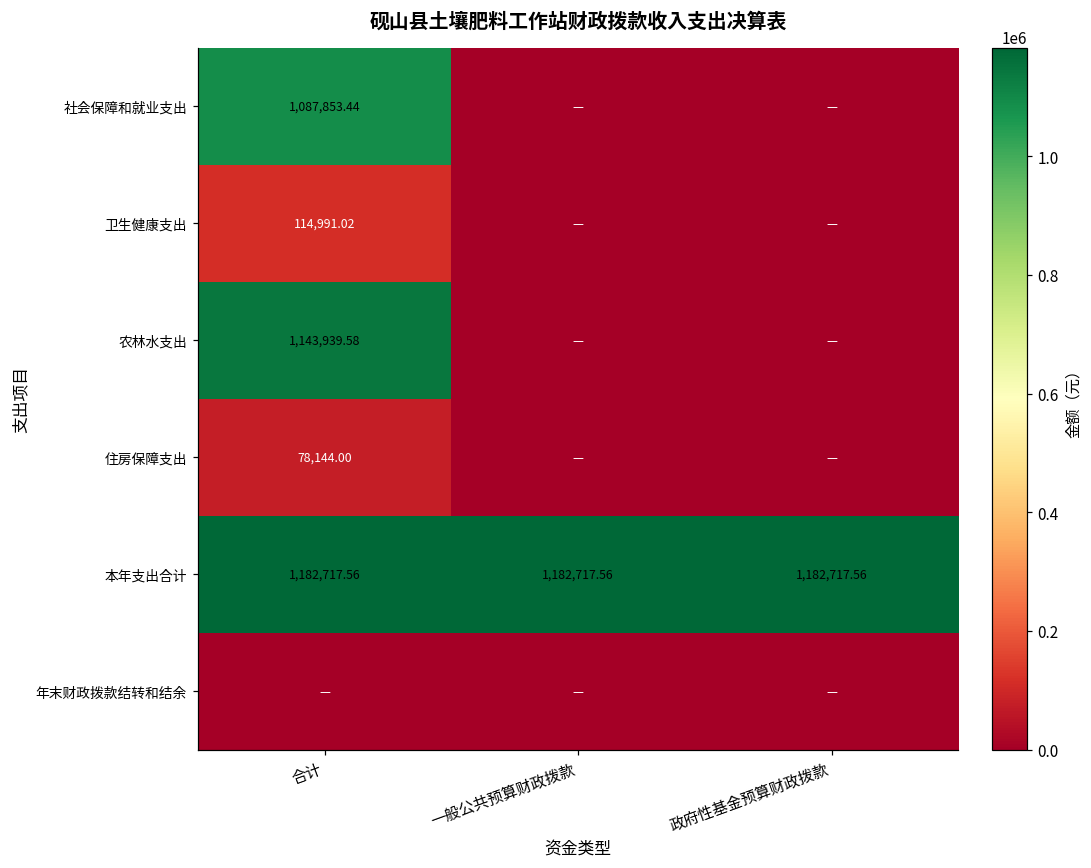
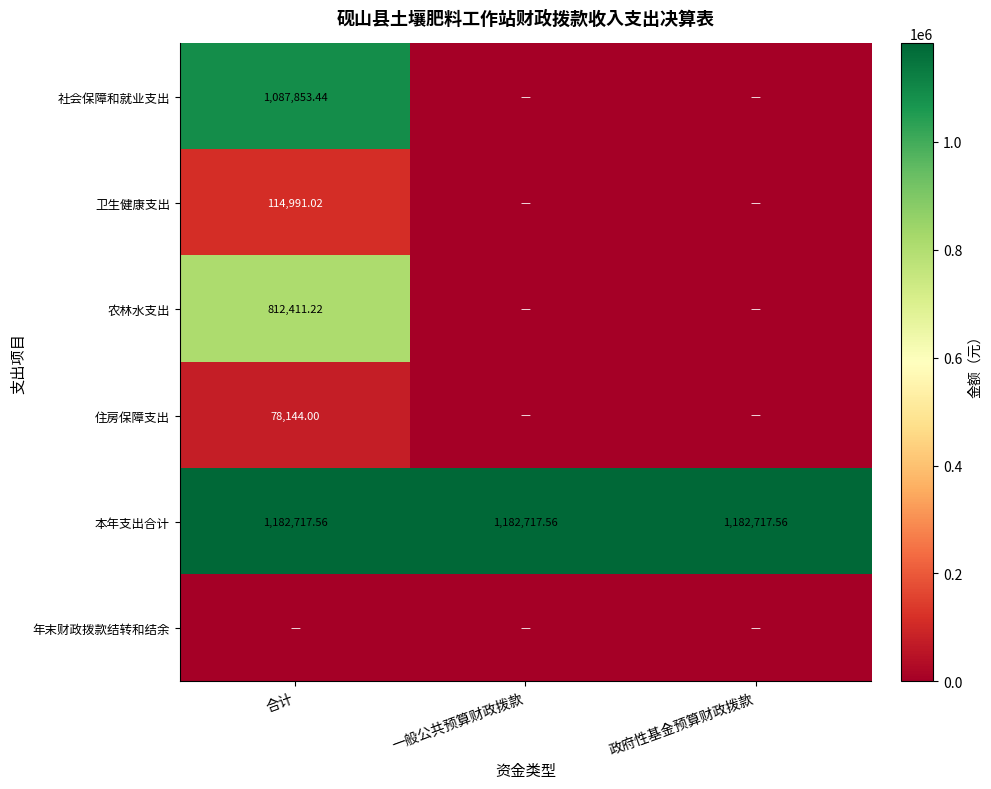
农林水支出, 合计: 1,143,939.58 -> 812,411.22
